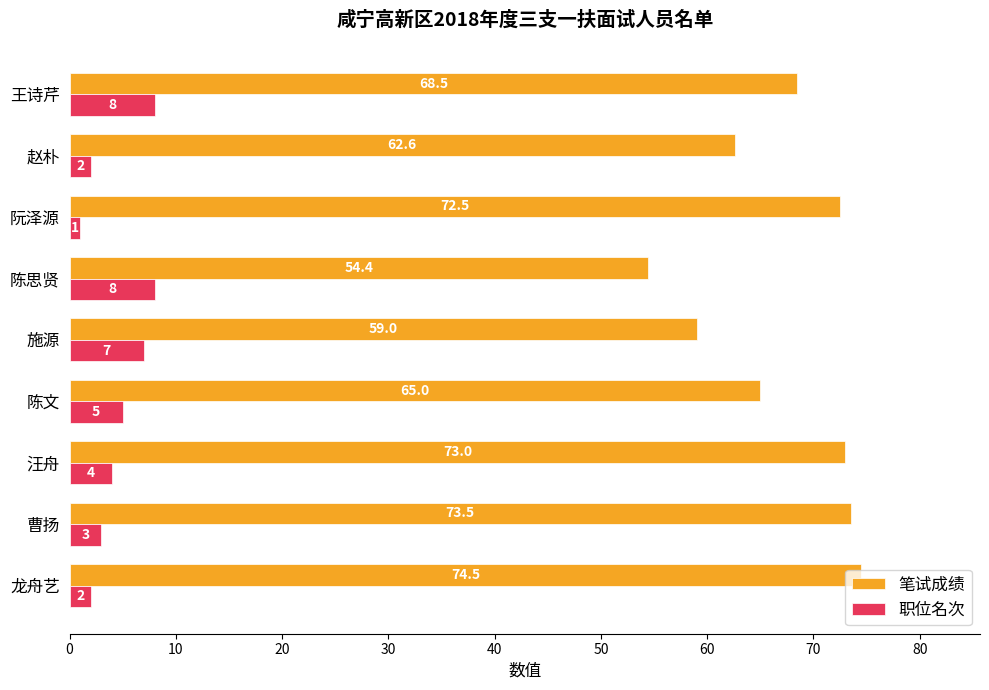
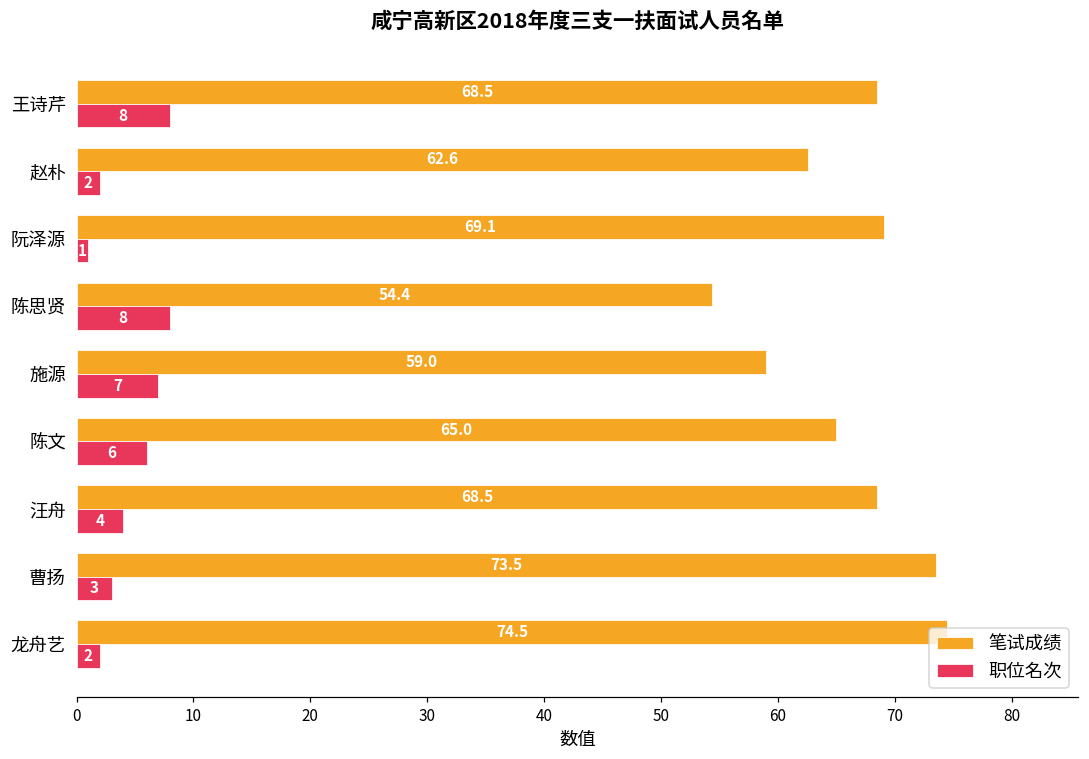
笔试成绩, 阮泽源: 72.5 -> 69.1
职位名次, 陈文: 5 -> 6
笔试成绩, 汪舟: 73.0 -> 68.5
